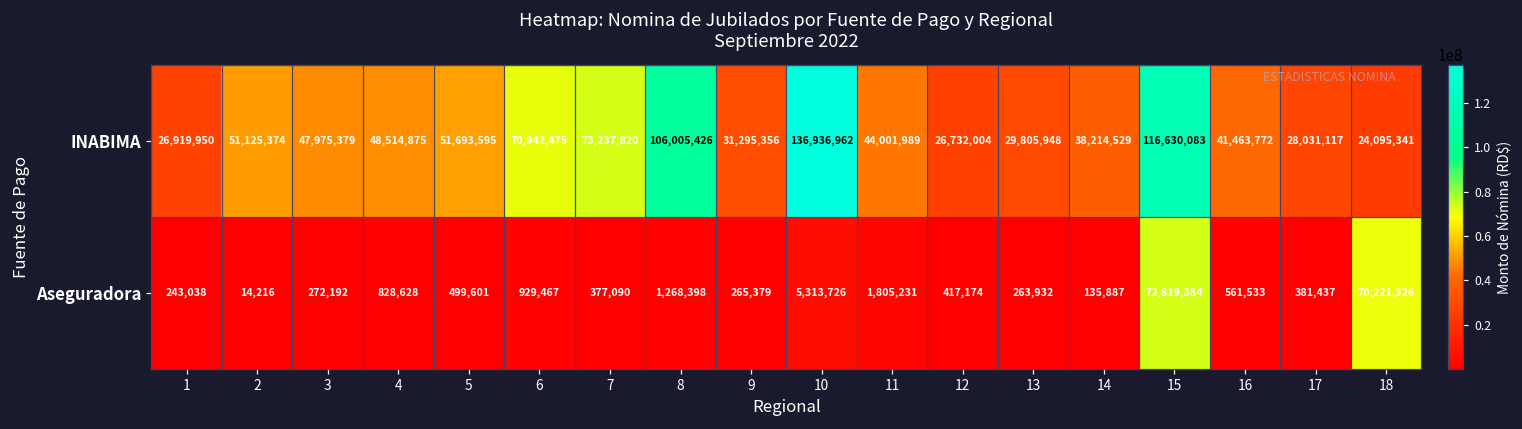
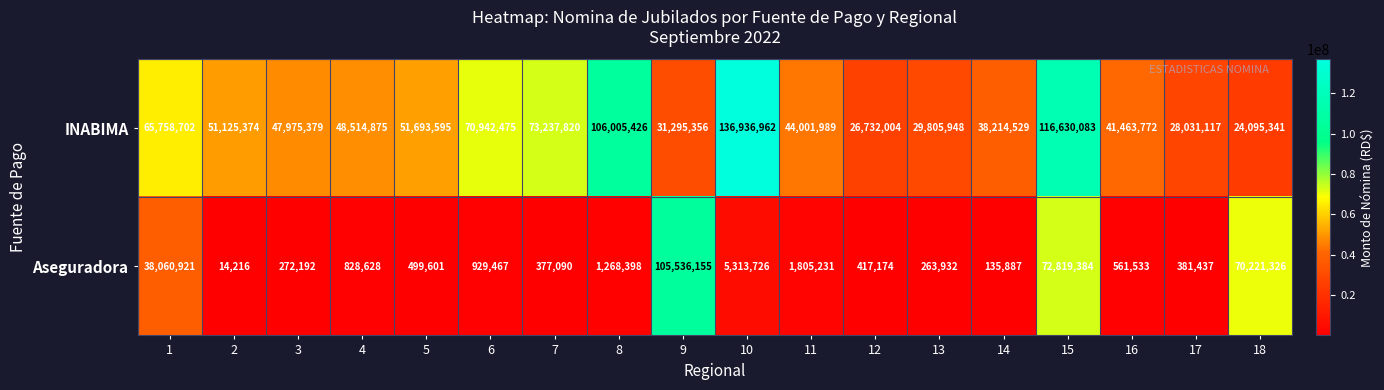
INABIMA, 1: 26,919,950 -> 65,758,702
Aseguradora, 1: 243,038 -> 38,060,921
Aseguradora, 9: 265,379 -> 105,536,155
